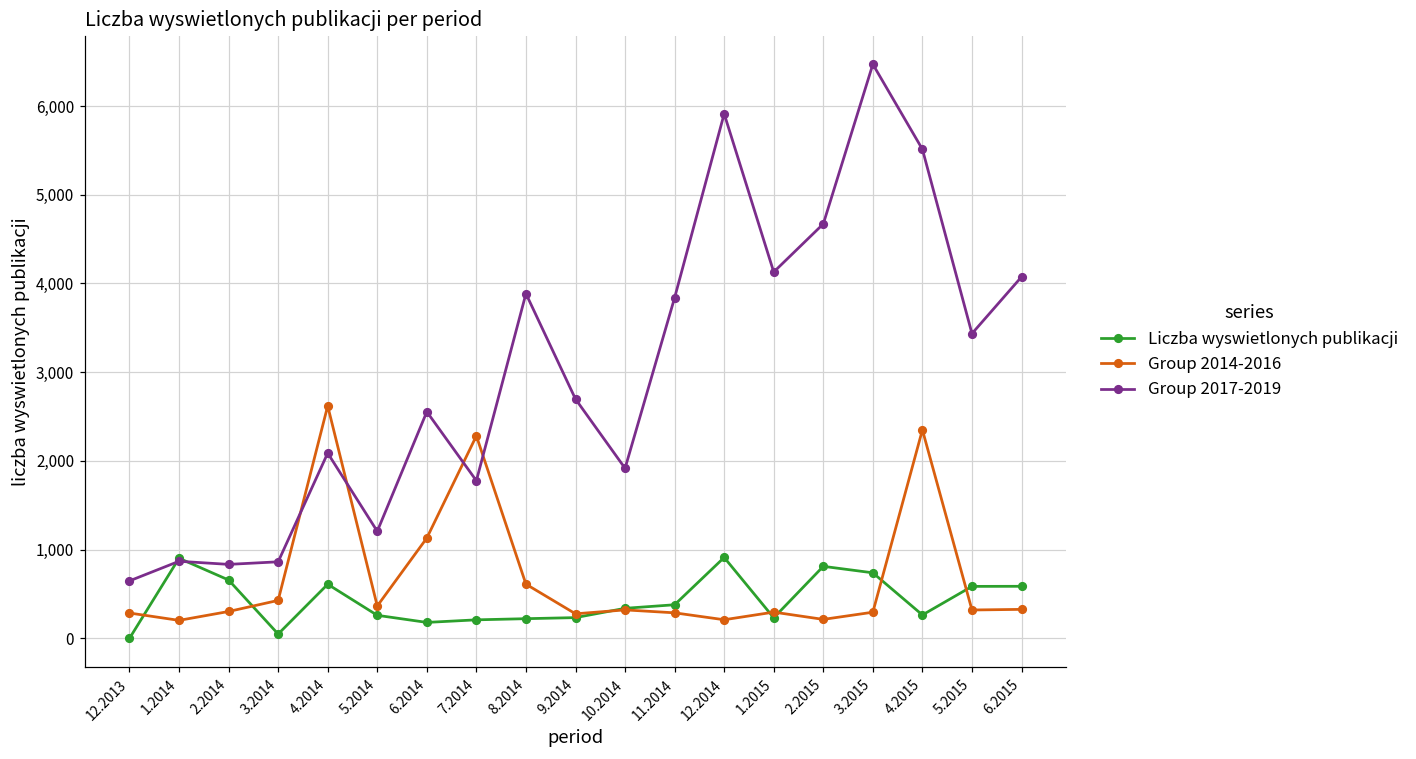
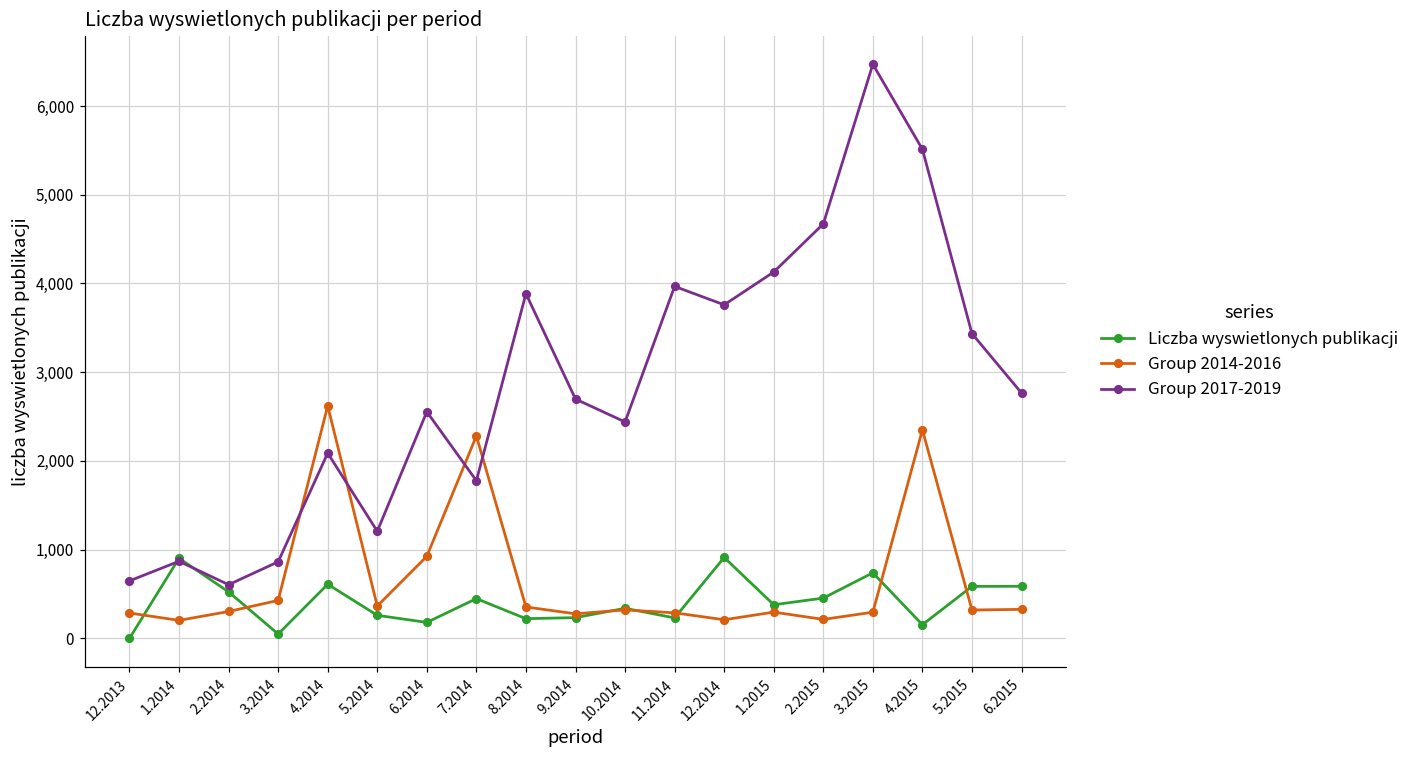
Liczba wyswietlonych publikacji, 2.2014: 700 -> 500
Group 2017-2019, 2.2014: 800 -> 600
Group 2014-2016, 6.2014: 1,100 -> 900
Liczba wyswietlonych publikacji, 7.2014: 200 -> 400
Group 2014-2016, 8.2014: 600 -> 400
Group 2017-2019, 10.2014: 1,900 -> 2,400
Liczba wyswietlonych publikacji, 11.2014: 400 -> 200
Group 2017-2019, 11.2014: 3,800 -> 4,000
Group 2017-2019, 12.2014: 5,900 -> 3,800
Liczba wyswietlonych publikacji, 1.2015: 200 -> 400
Liczba wyswietlonych publikacji, 2.2015: 800 -> 500
Liczba wyswietlonych publikacji, 4.2015: 300 -> 200
Group 2017-2019, 6.2015: 4,100 -> 2,800
